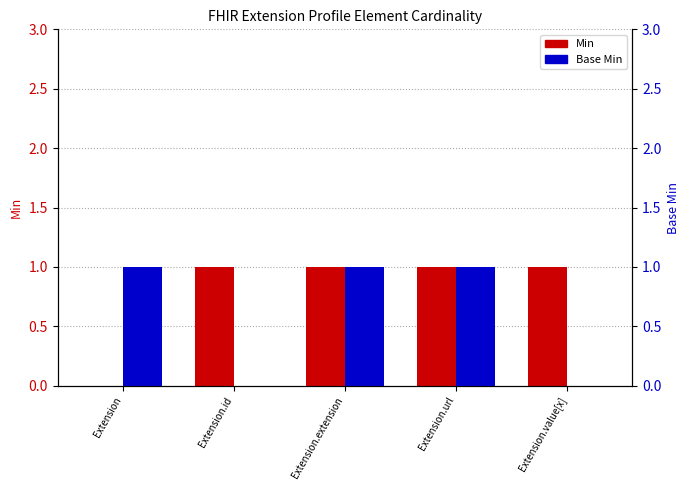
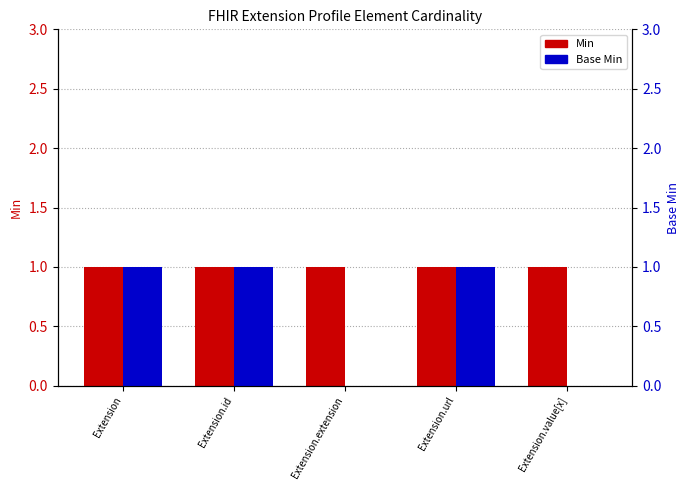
Min, Extension: 0 -> 1
Base Min, Extension.id: 0 -> 1
Base Min, Extension.extension: 1 -> 0
